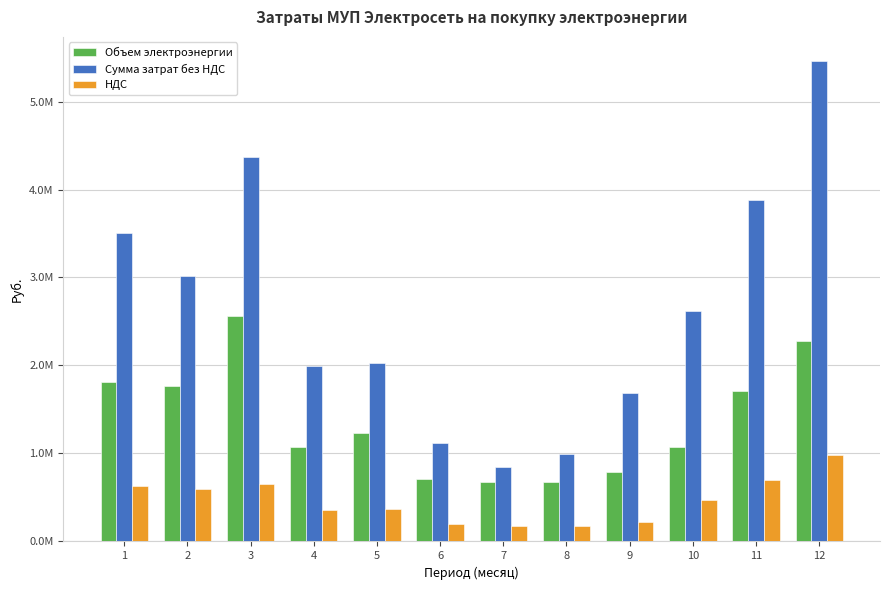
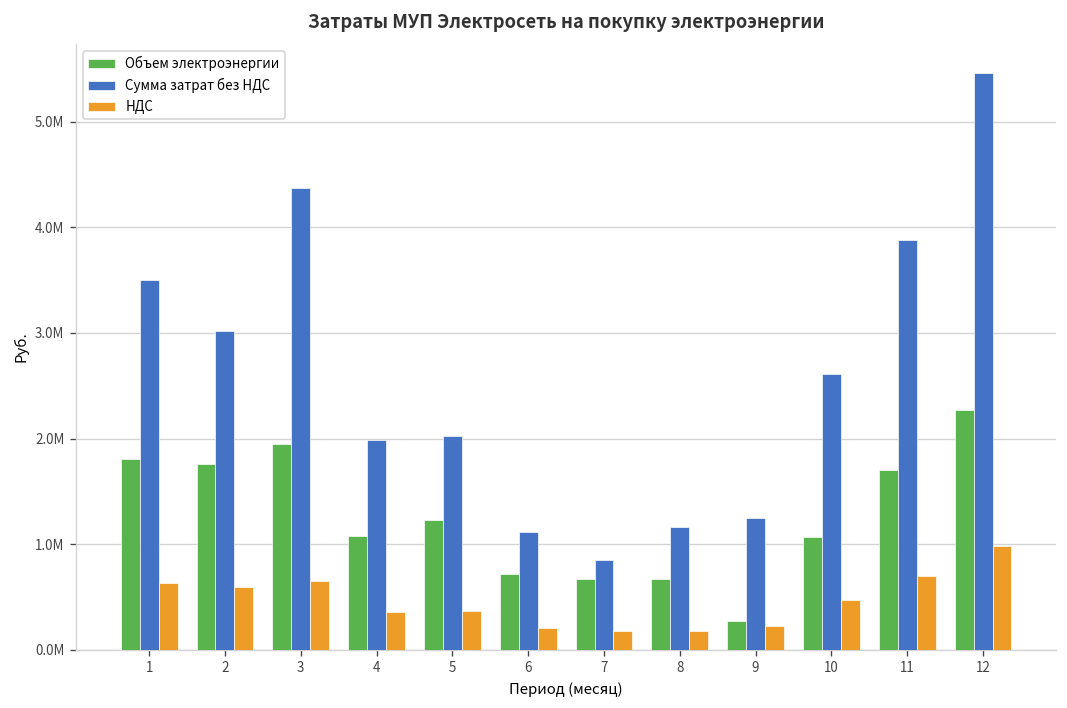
Объем электроэнергии, 3: 2.6М -> 2.0М
Сумма затрат без НДС, 8: 1.0М -> 1.2М
Объем электроэнергии, 9: 0.8М -> 0.3М
Сумма затрат без НДС, 9: 1.7М -> 1.3М
